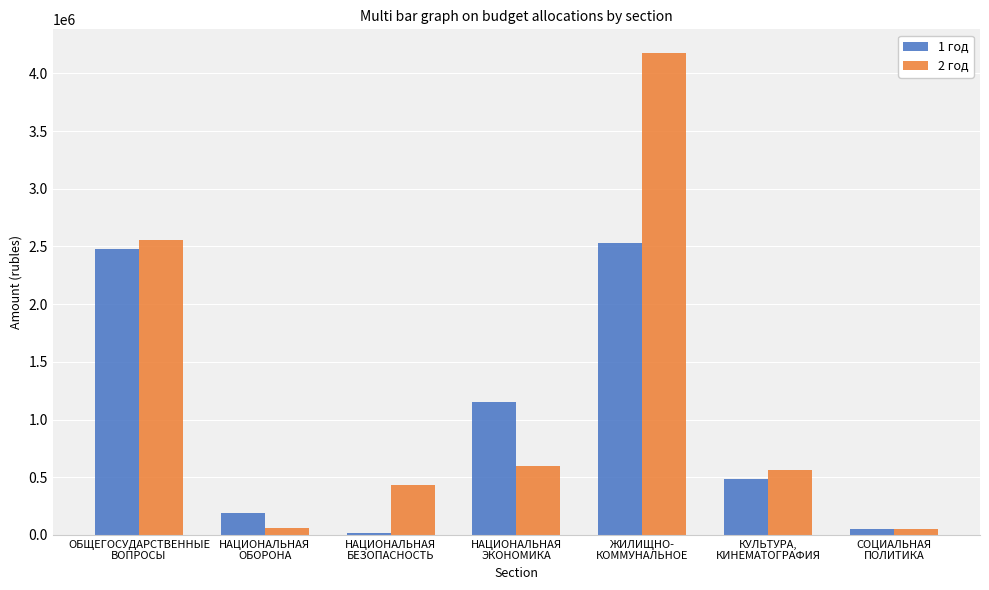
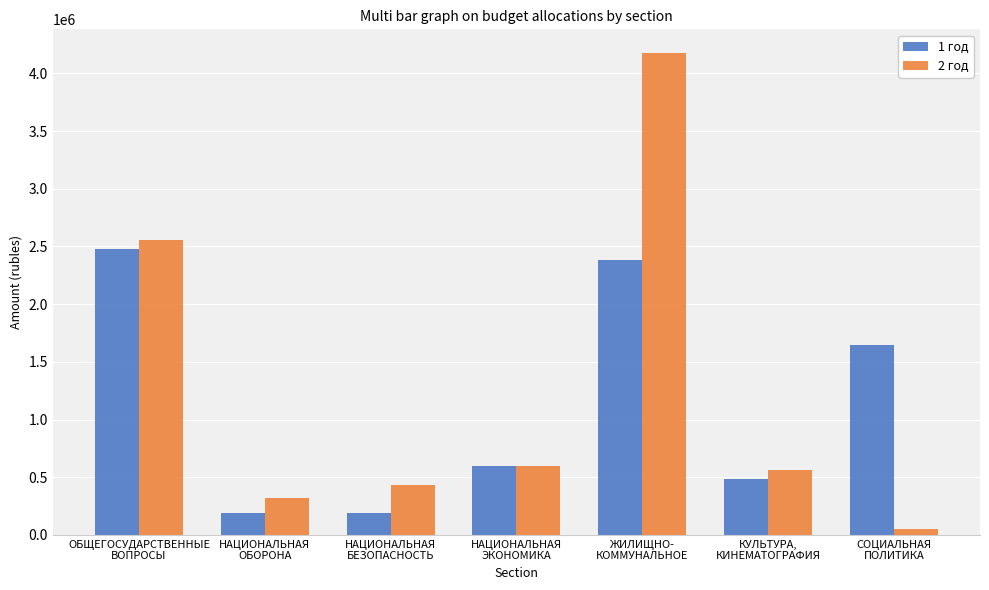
2 год, НАЦИОНАЛЬНАЯ ОБОРОНА: 60000 -> 320000
1 год, НАЦИОНАЛЬНАЯ БЕЗОПАСНОСТЬ: 20000 -> 190000
1 год, НАЦИОНАЛЬНАЯ ЭКОНОМИКА: 1150000 -> 590000
1 год, ЖИЛИЩНО- КОММУНАЛЬНОЕ: 2530000 -> 2380000
1 год, СОЦИАЛЬНАЯ ПОЛИТИКА: 50000 -> 1640000
